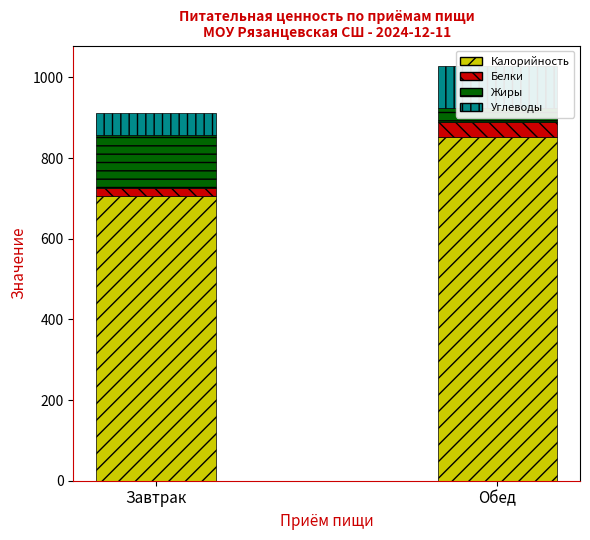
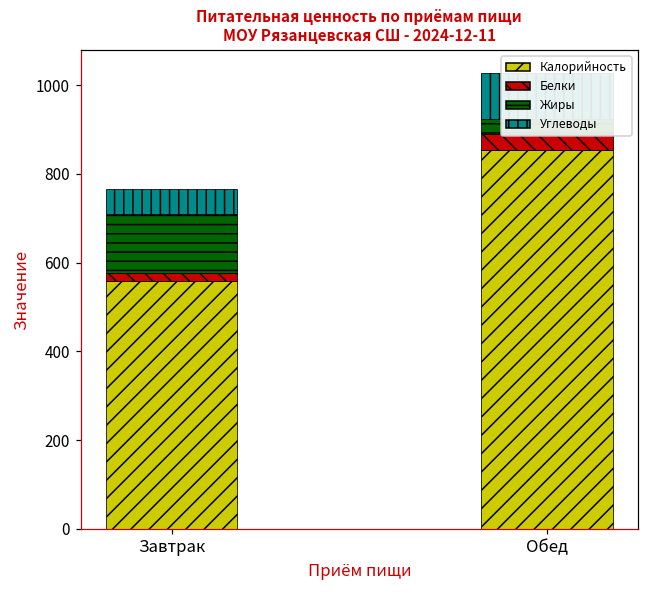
Калорийность, Завтрак: 710 -> 560
